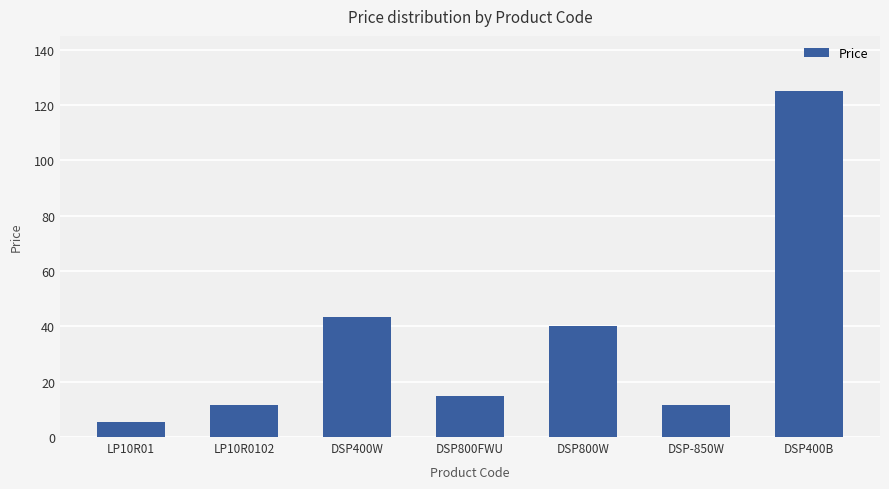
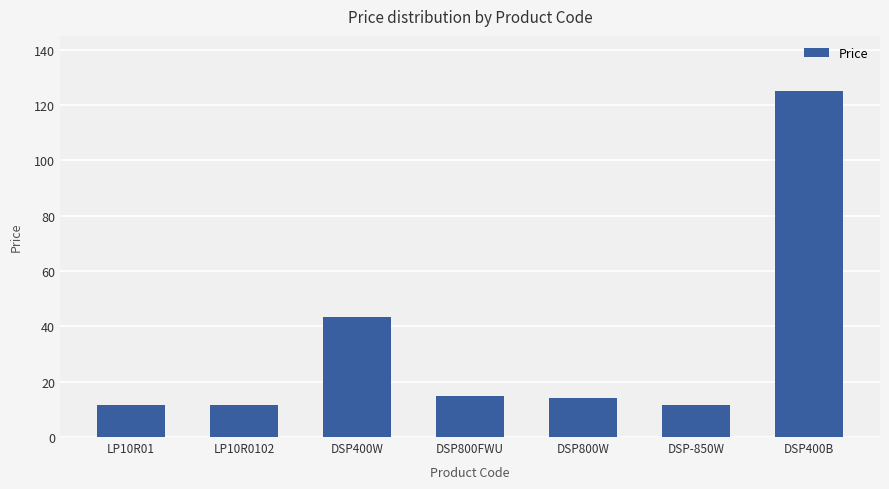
LP10R01: 5 -> 12
DSP800W: 40 -> 14
